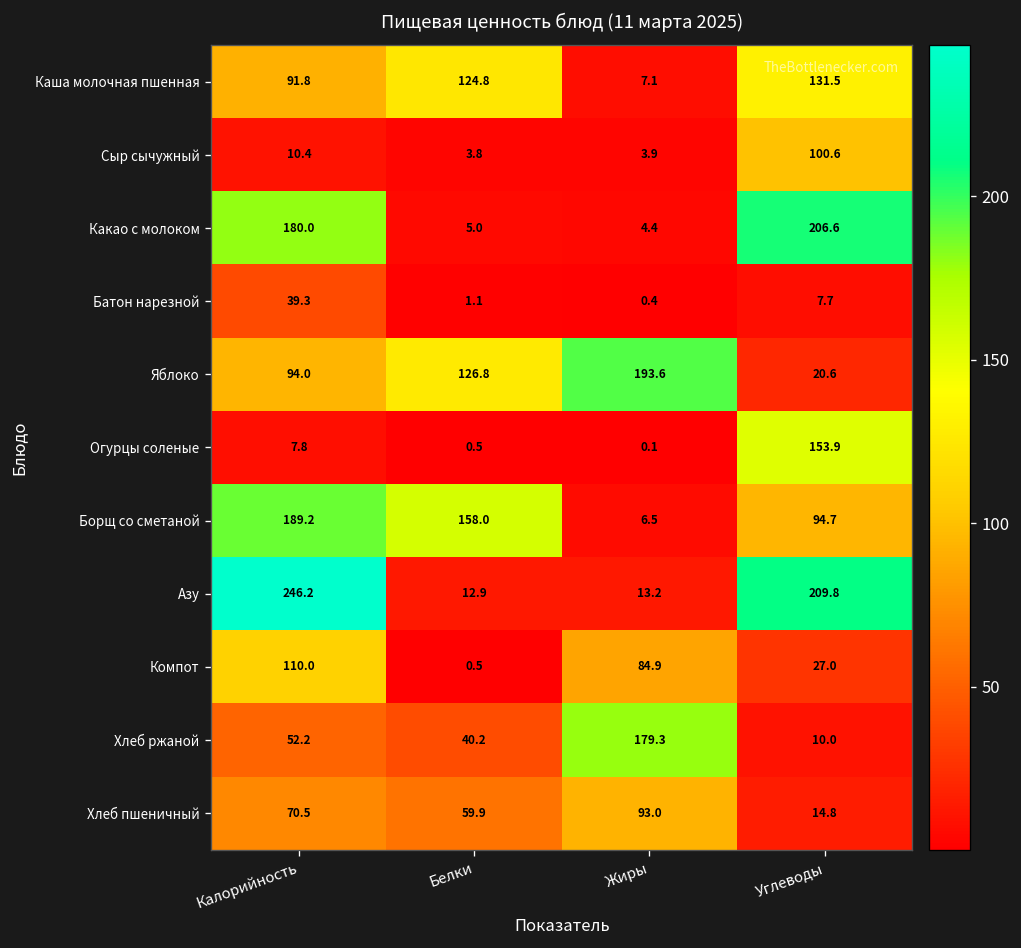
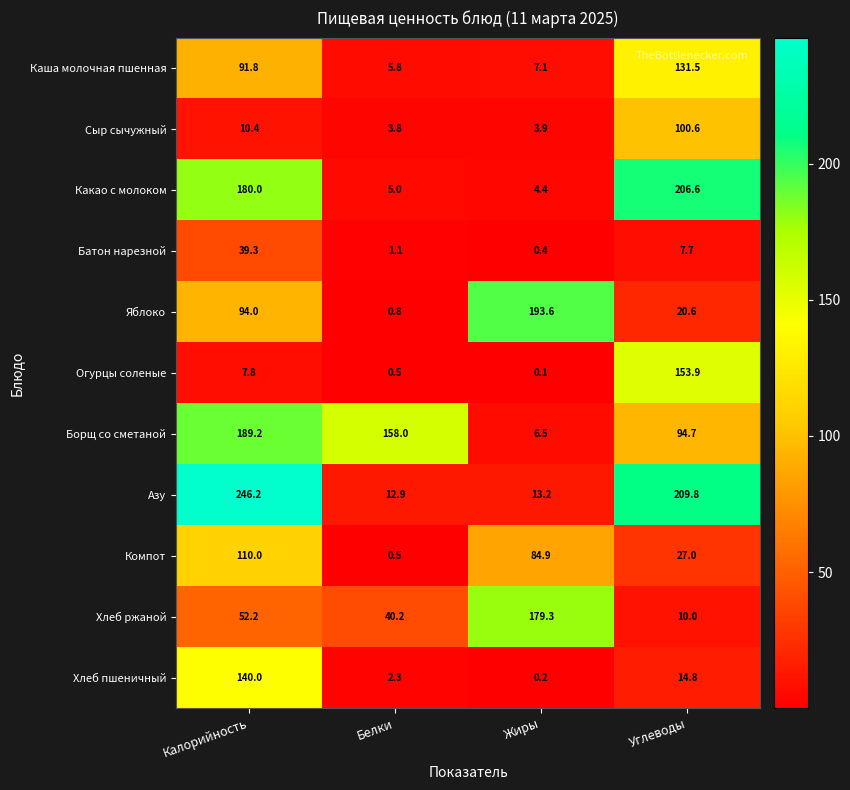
Каша молочная пшенная, Белки: 124.8 -> 5.8
Яблоко, Белки: 126.8 -> 0.8
Хлеб пшеничный, Калорийность: 70.5 -> 140.0
Хлеб пшеничный, Белки: 59.9 -> 2.3
Хлеб пшеничный, Жиры: 93.0 -> 0.2
